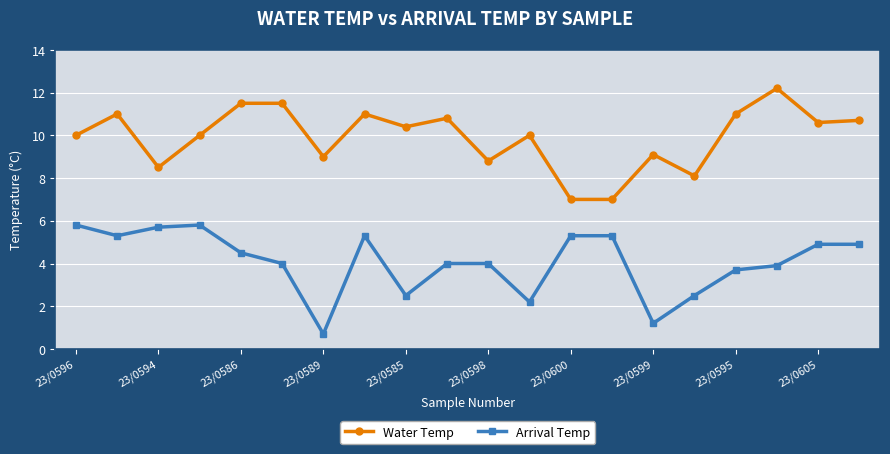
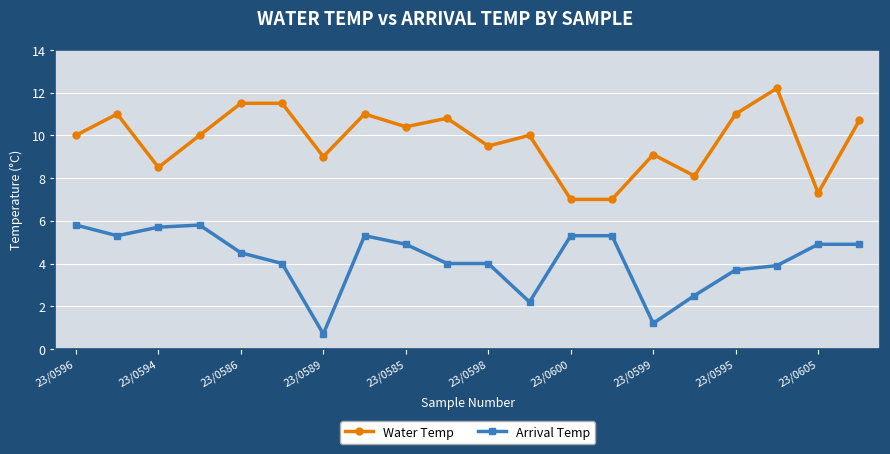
Arrival Temp, 23/0585: 2.5 -> 4.9
Water Temp, 23/0598: 8.8 -> 9.5
Water Temp, 23/0605: 10.6 -> 7.3
